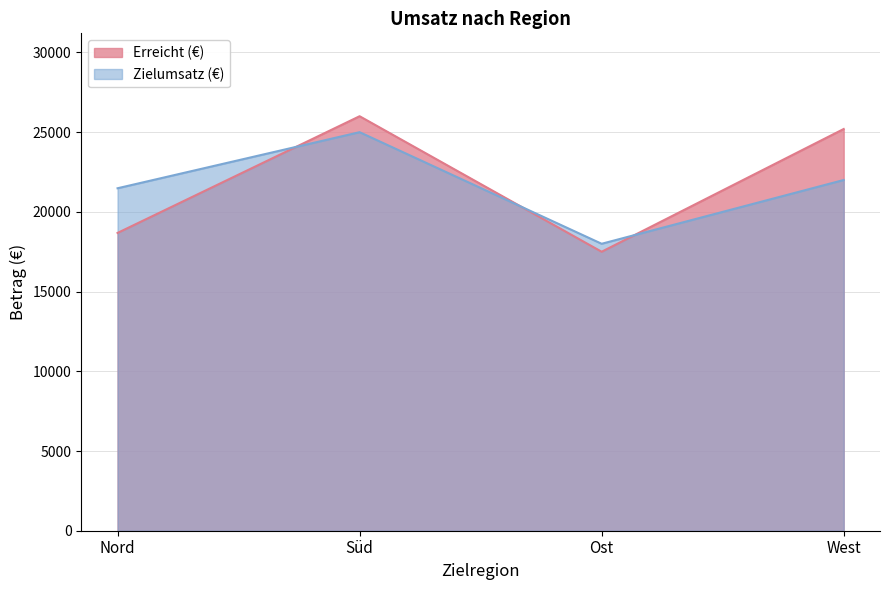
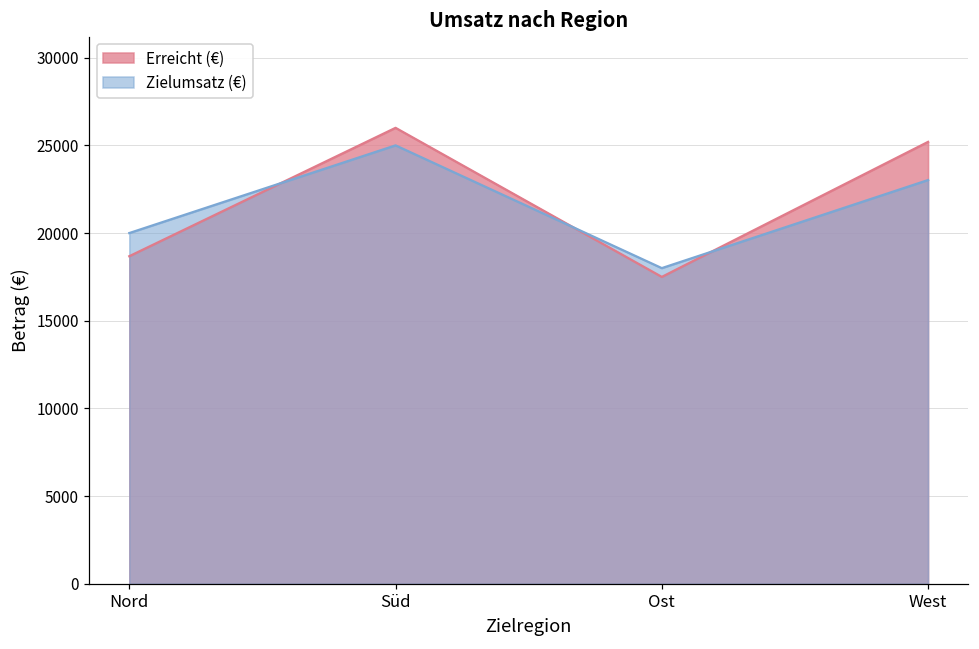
Zielumsatz (€), Nord: 21500 -> 20000
Zielumsatz (€), West: 22000 -> 23000
